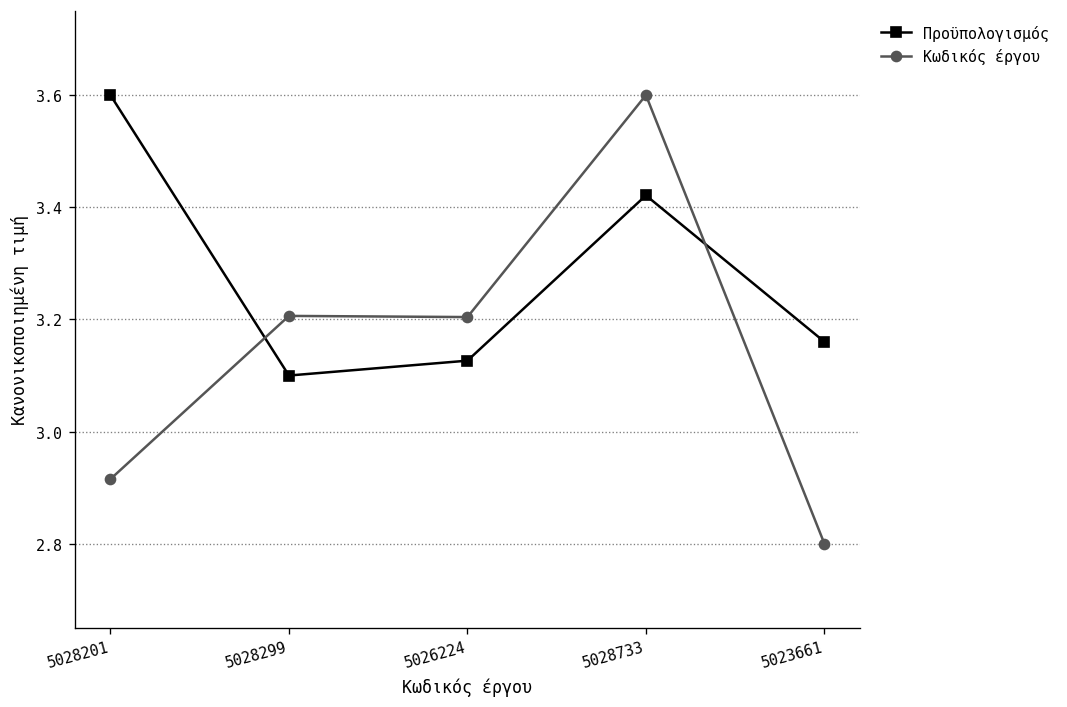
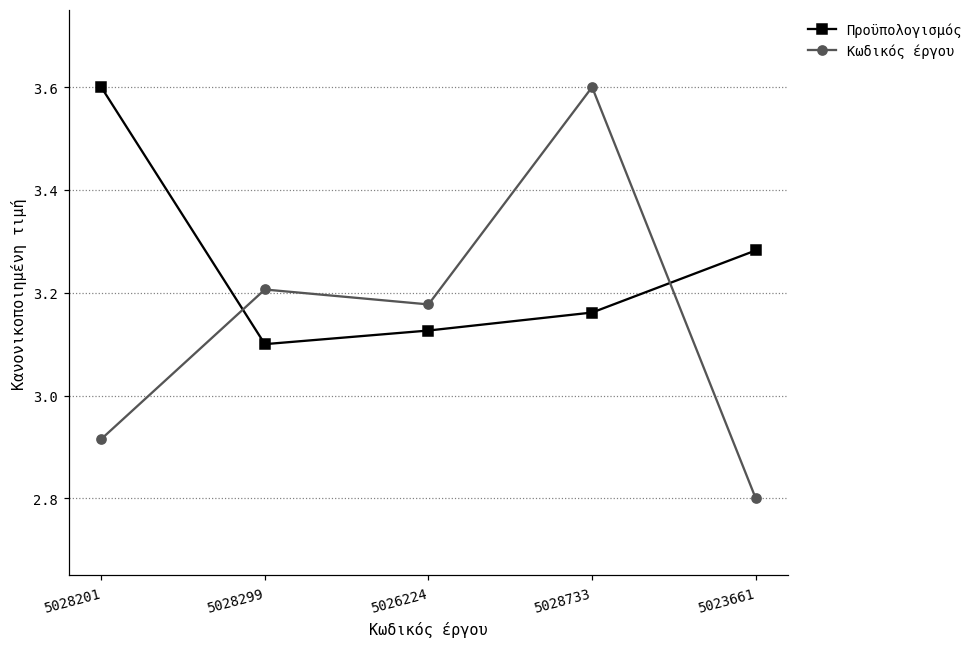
Κωδικός έργου, 5026224: 3.20 -> 3.18
Προϋπολογισμός, 5028733: 3.42 -> 3.16
Προϋπολογισμός, 5023661: 3.16 -> 3.28
